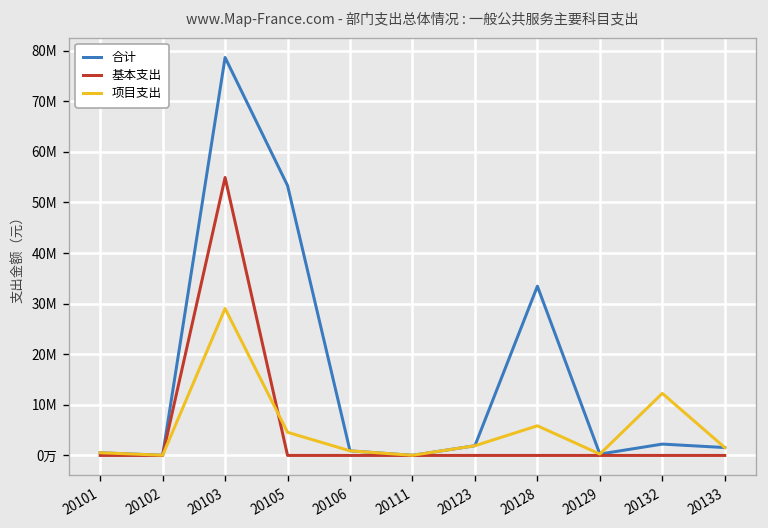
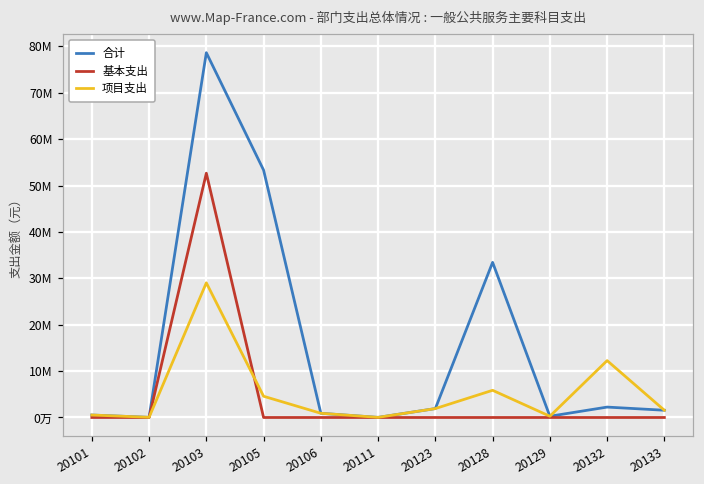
基本支出, 20103: 55000000 -> 53000000
